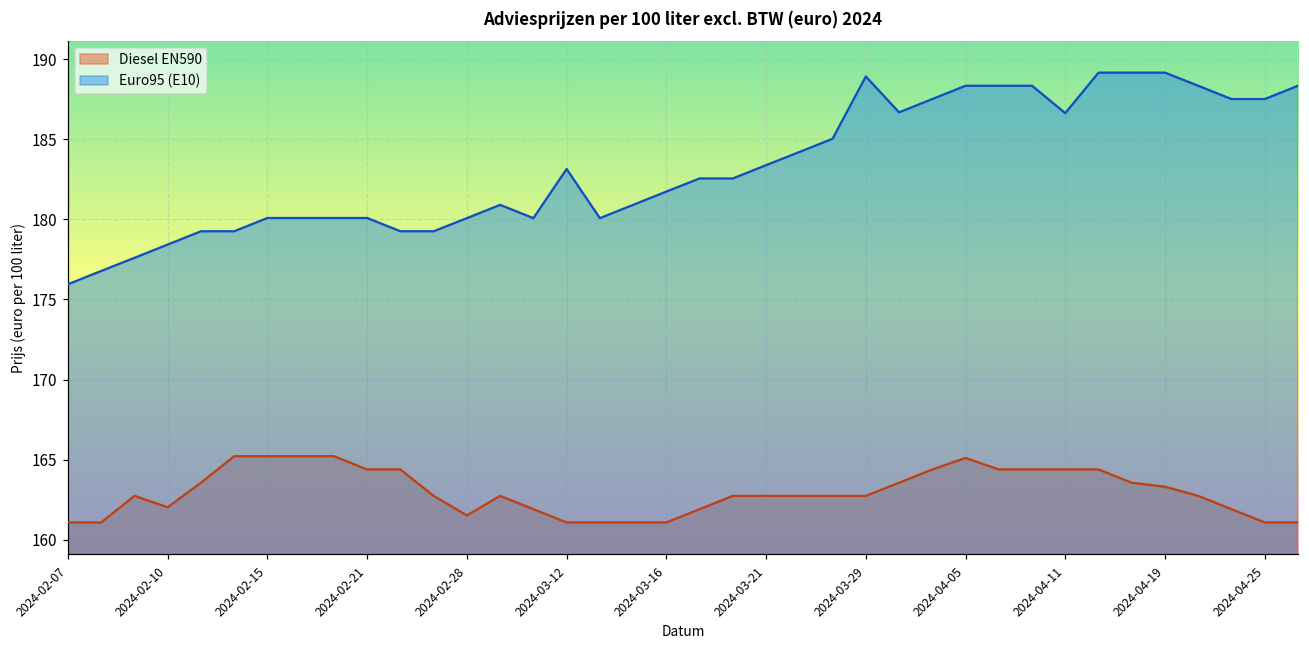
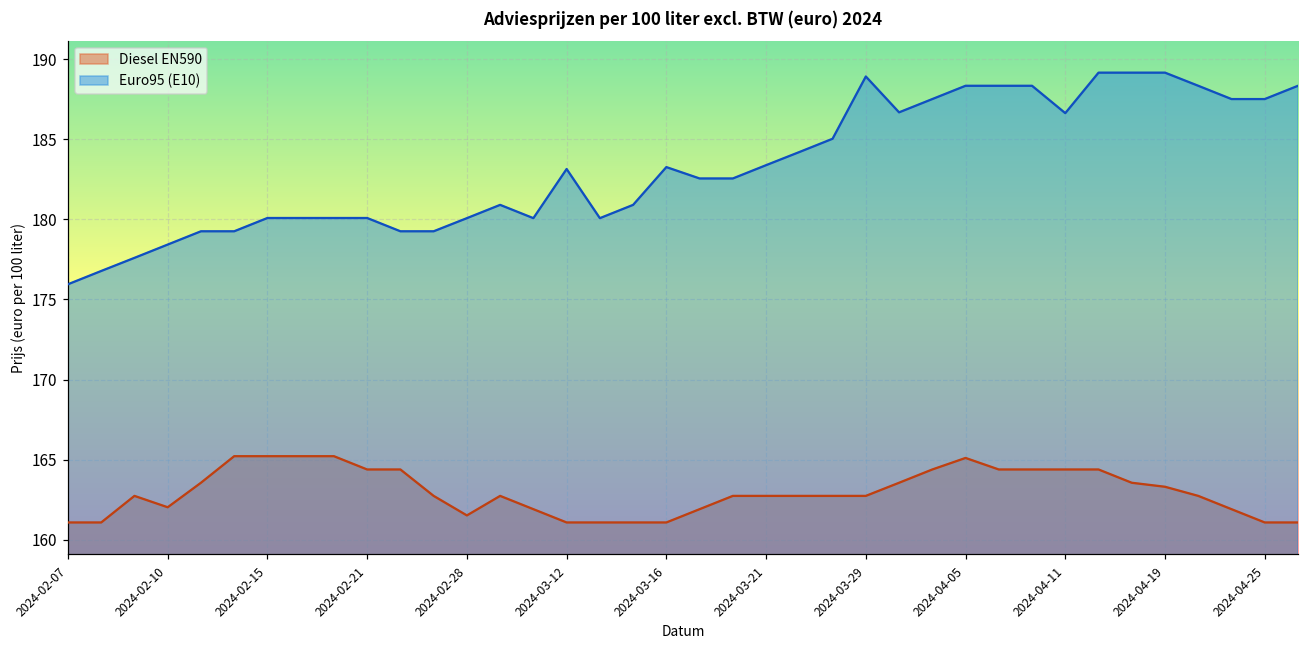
Euro95 (E10), 2024-03-16: 181.7 -> 183.3
